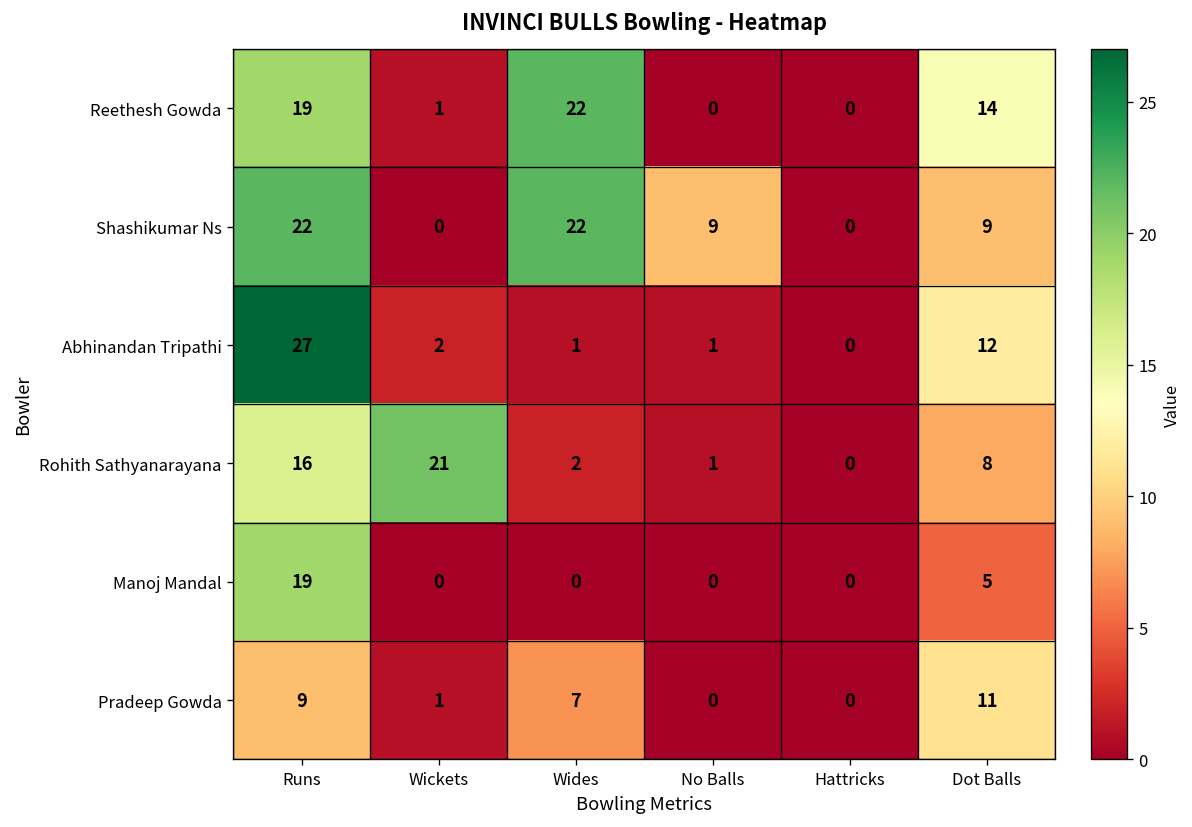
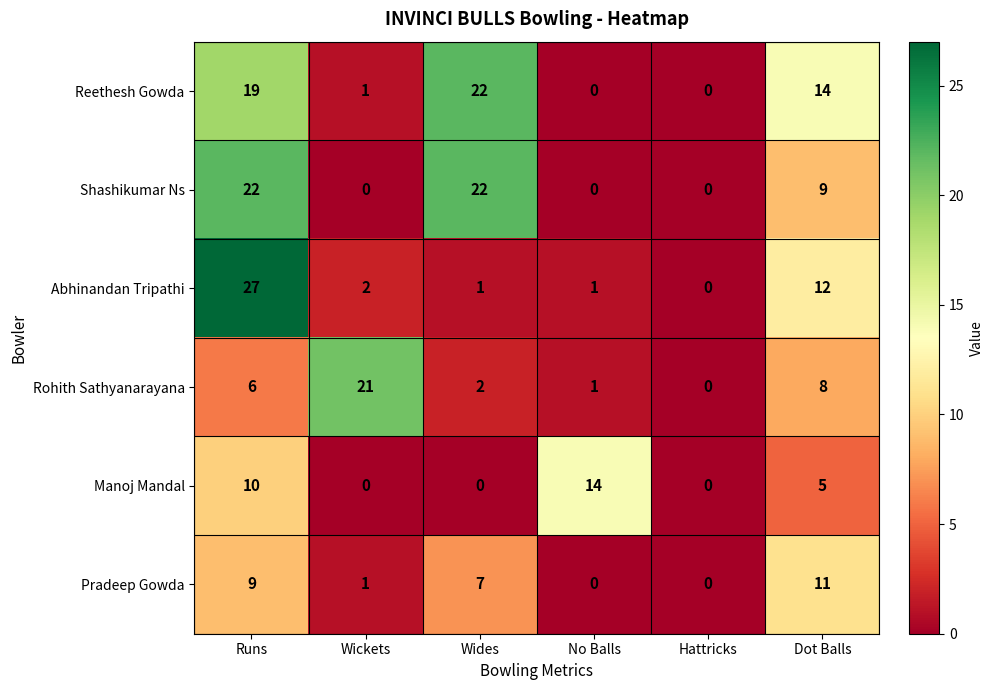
Shashikumar Ns, No Balls: 9 -> 0
Rohith Sathyanarayana, Runs: 16 -> 6
Manoj Mandal, Runs: 19 -> 10
Manoj Mandal, No Balls: 0 -> 14
